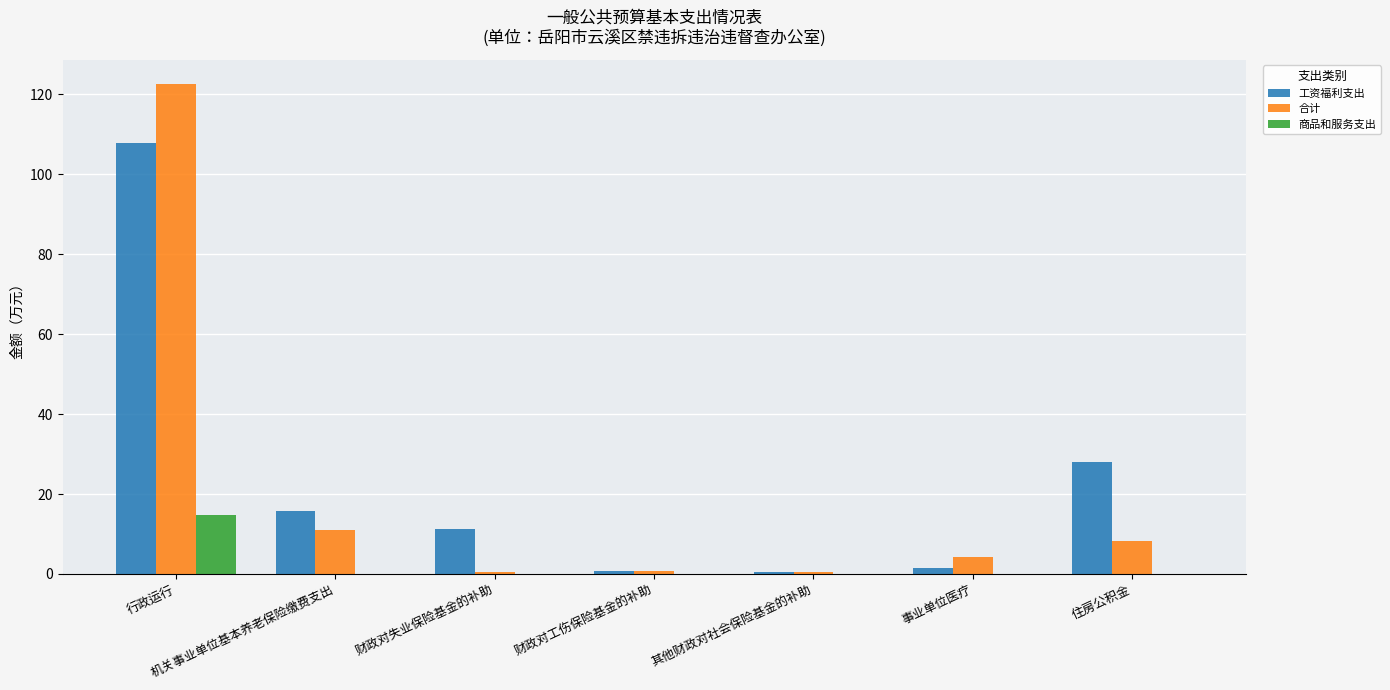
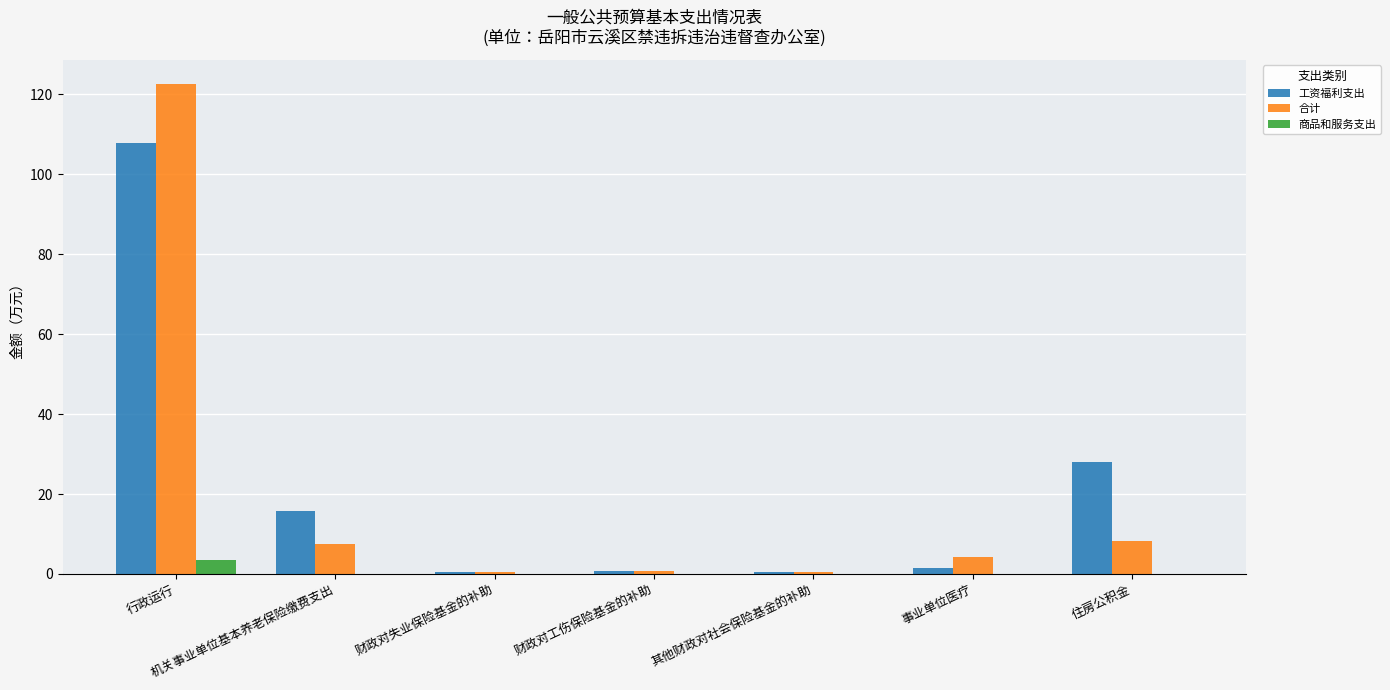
商品和服务支出, 行政运行: 15 -> 3
合计, 机关事业单位基本养老保险缴费支出: 11 -> 7
工资福利支出, 财政对失业保险基金的补助: 11 -> 0
